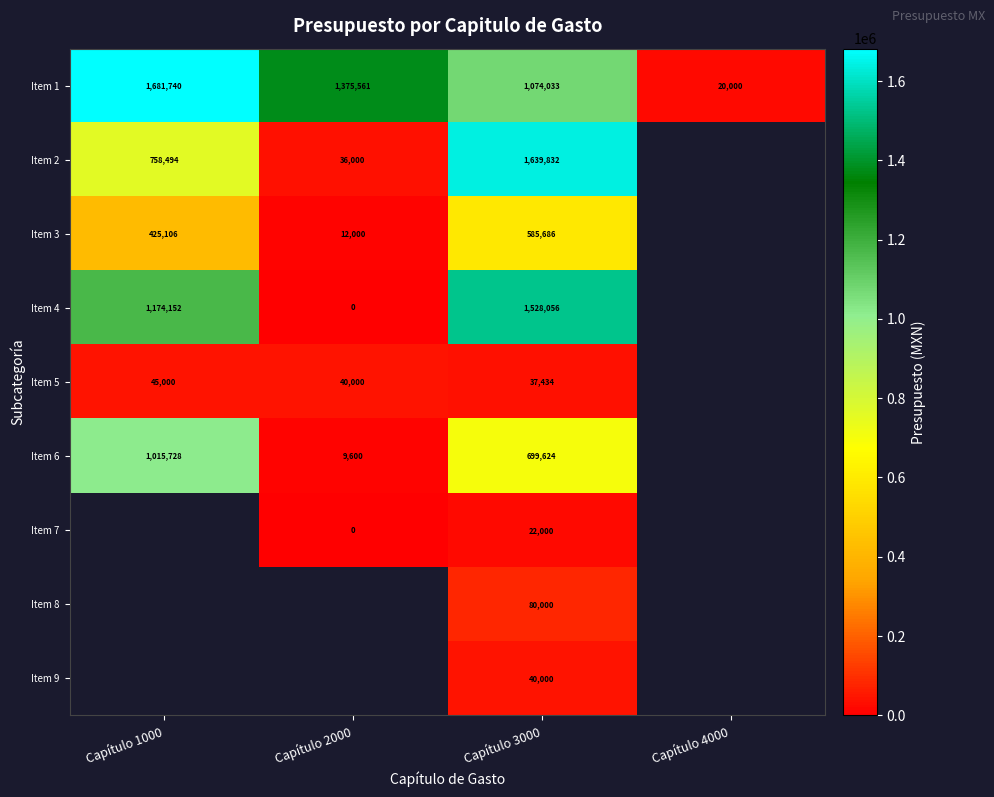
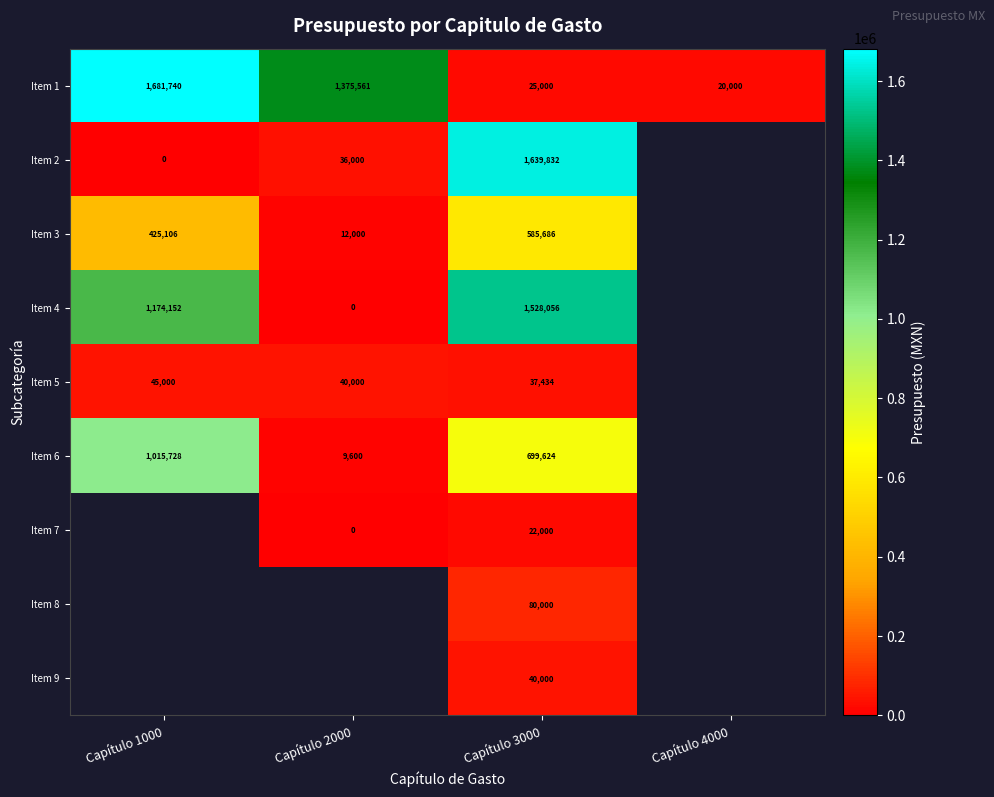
Item 1, Capítulo 3000: 1,074,033 -> 25,000
Item 2, Capítulo 1000: 758,494 -> 0
